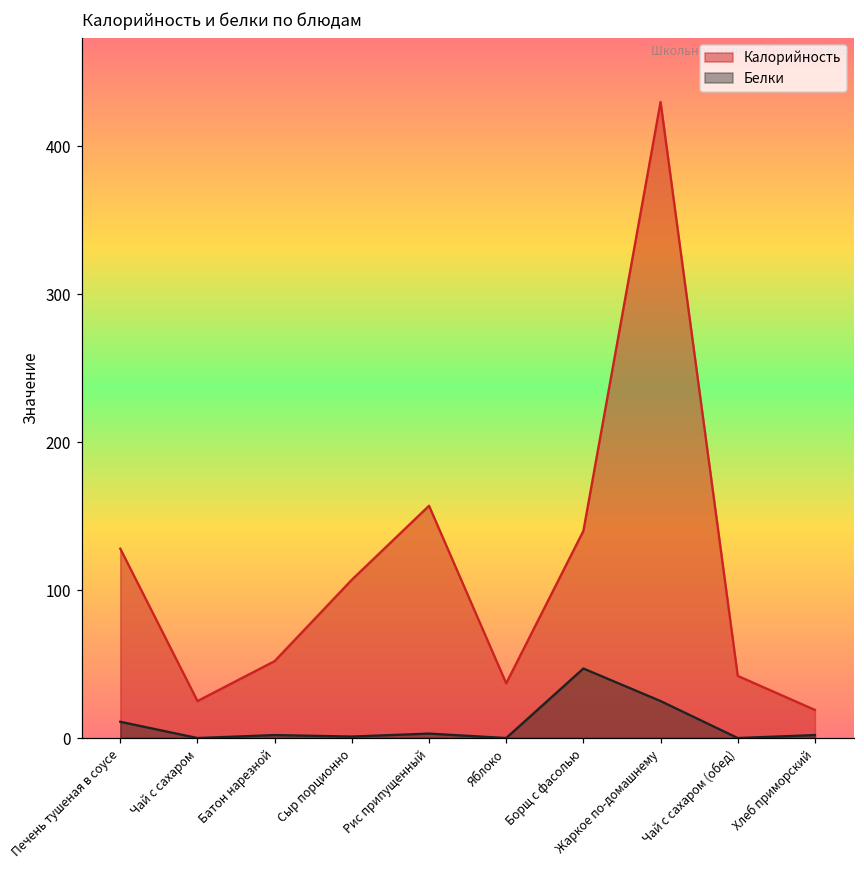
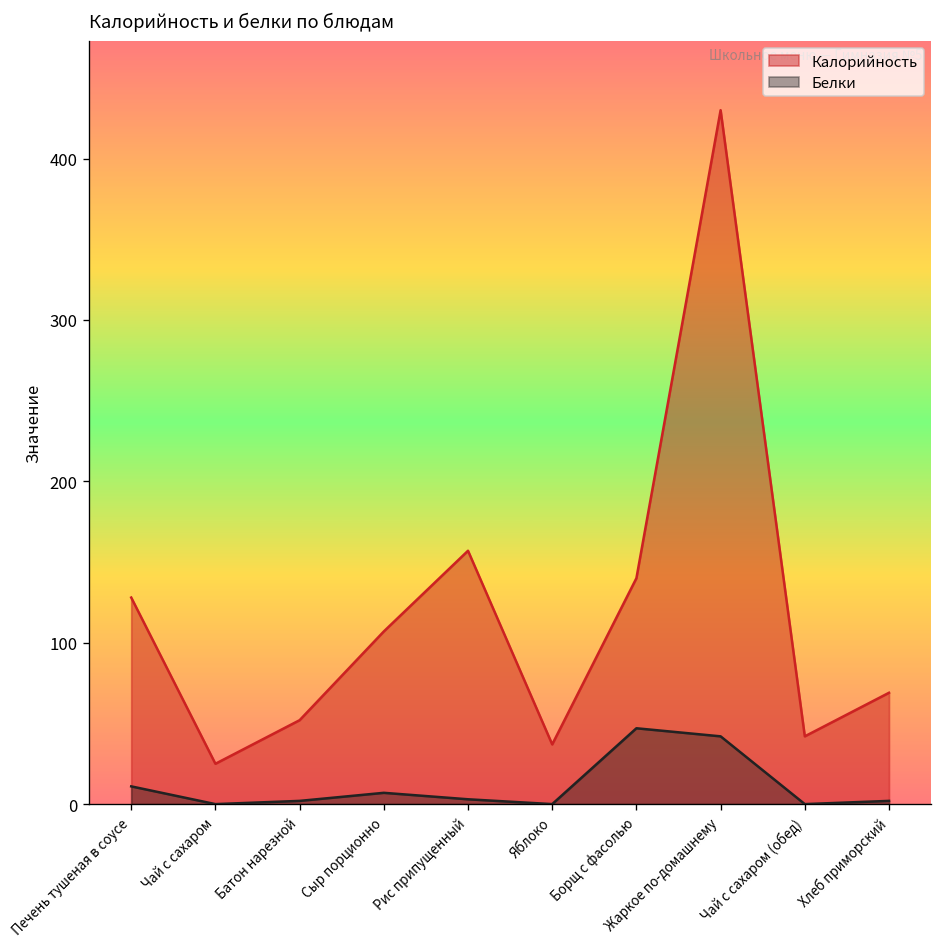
Белки, Сыр порционно: 1 -> 7
Белки, Жаркое по-домашнему: 25 -> 42
Калорийность, Хлеб приморский: 19 -> 69
